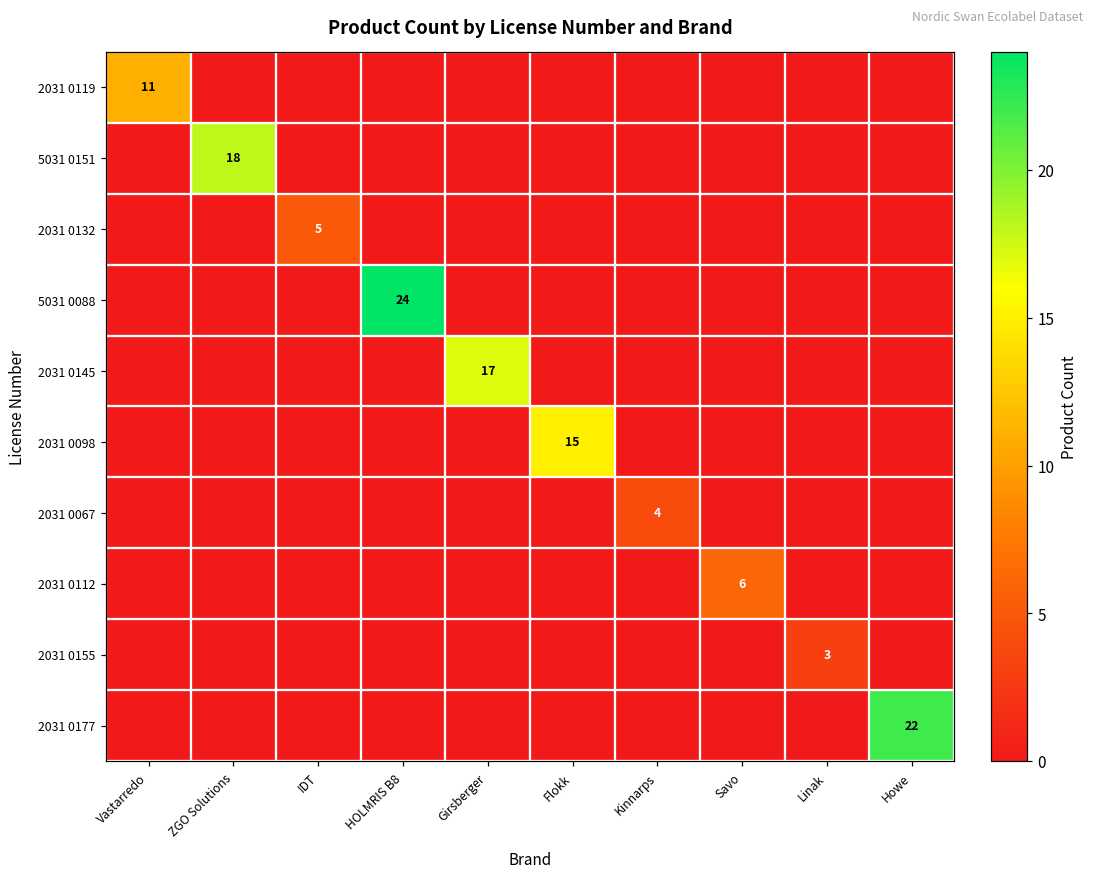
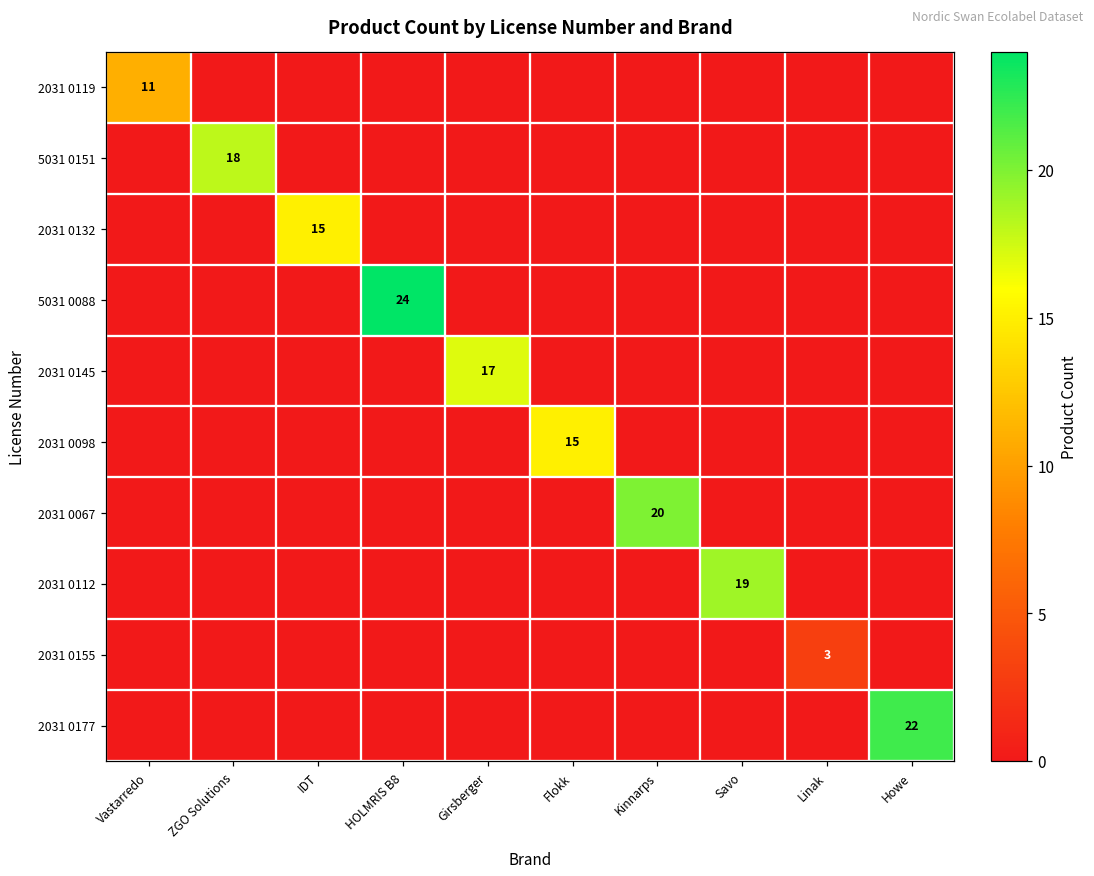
2031 0132, IDT: 5 -> 15
2031 0067, Kinnarps: 4 -> 20
2031 0112, Savo: 6 -> 19
